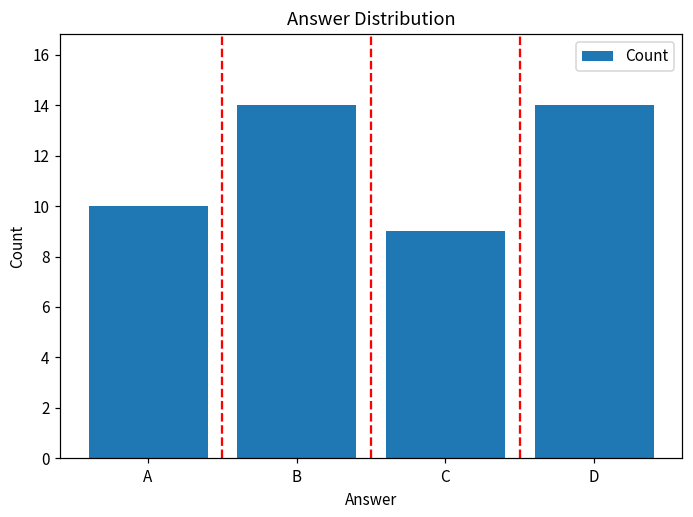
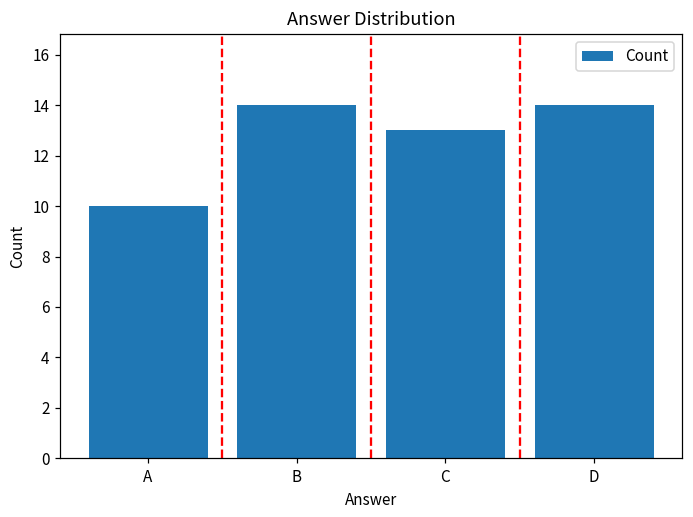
C: 9 -> 13
